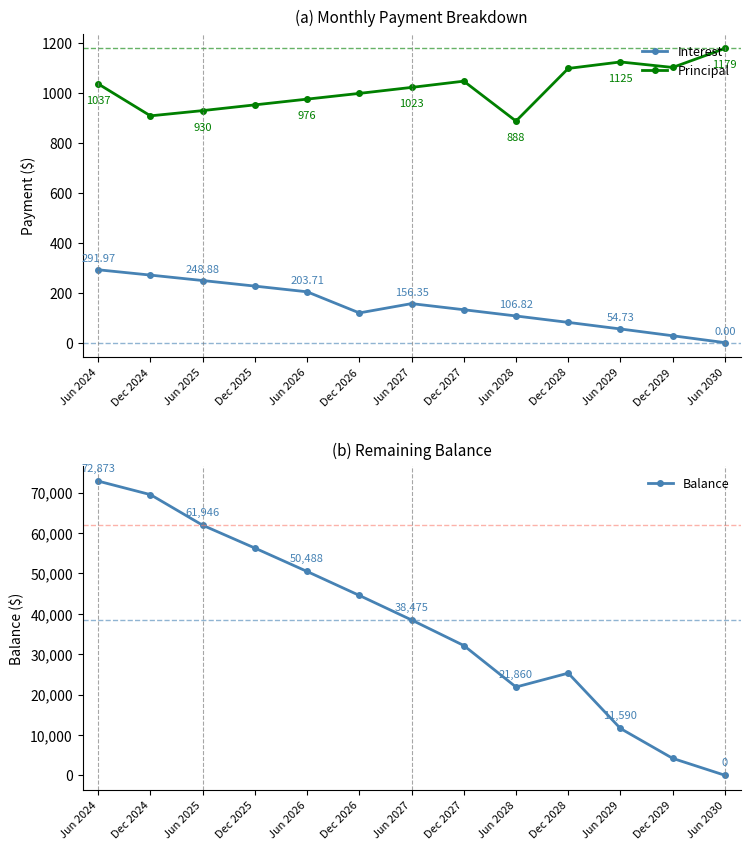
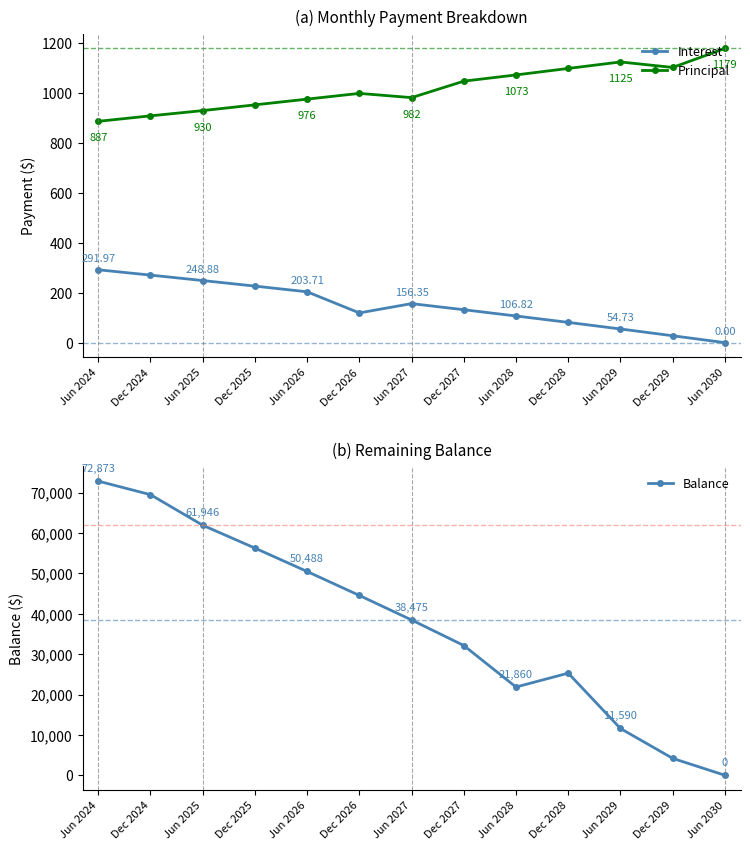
(a) Monthly Payment Breakdown, Principal, Jun 2024: 1037 -> 887
(a) Monthly Payment Breakdown, Principal, Jun 2027: 1023 -> 982
(a) Monthly Payment Breakdown, Principal, Jun 2028: 888 -> 1073
